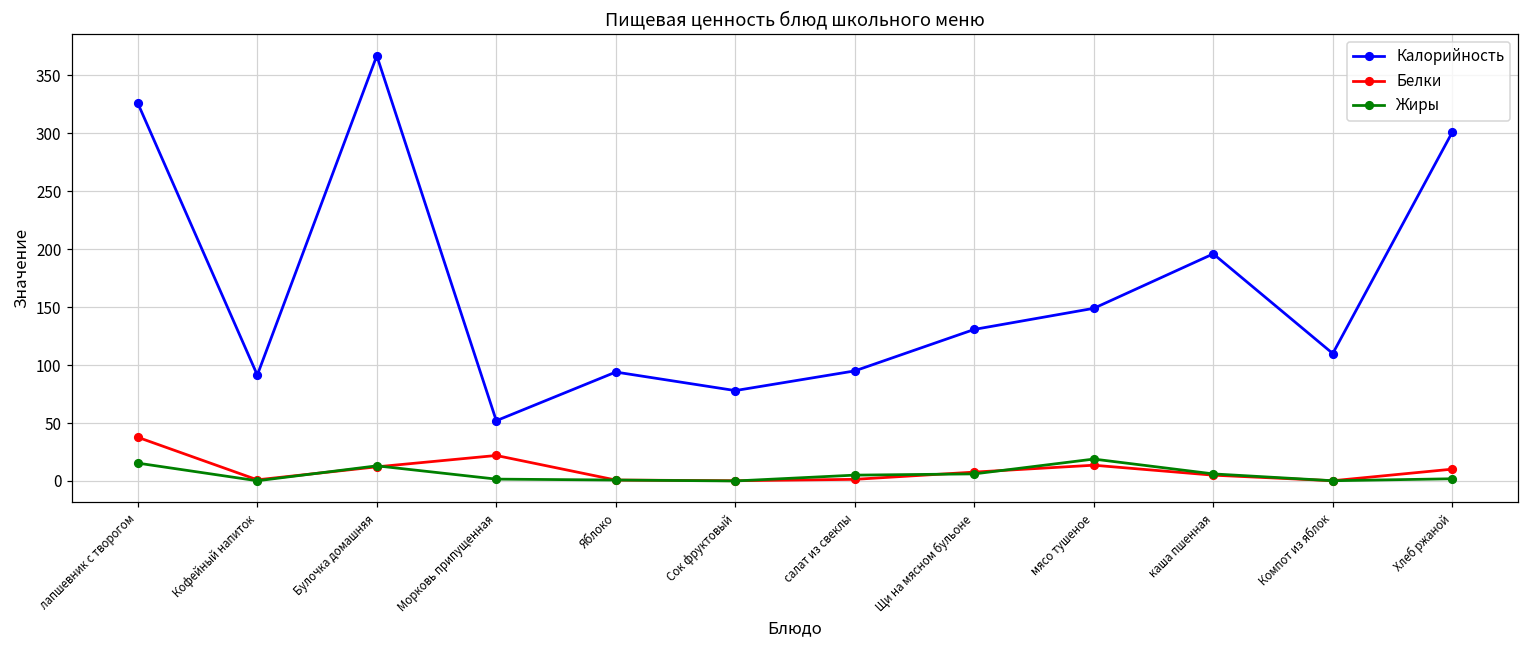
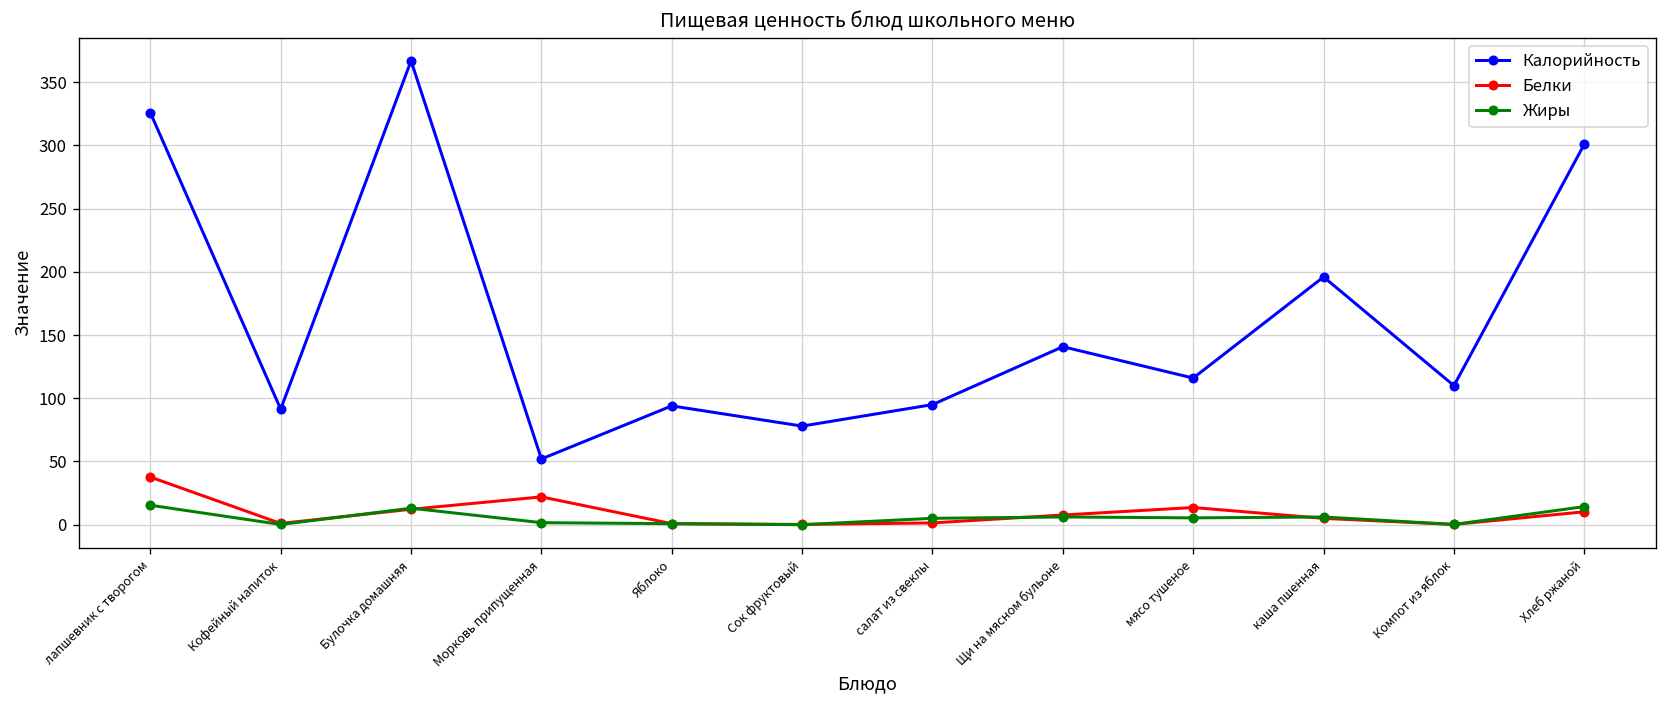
Калорийность, Щи на мясном бульоне: 131 -> 141
Калорийность, мясо тушеное: 149 -> 116
Жиры, мясо тушеное: 19 -> 5
Жиры, Хлеб ржаной: 2 -> 14
